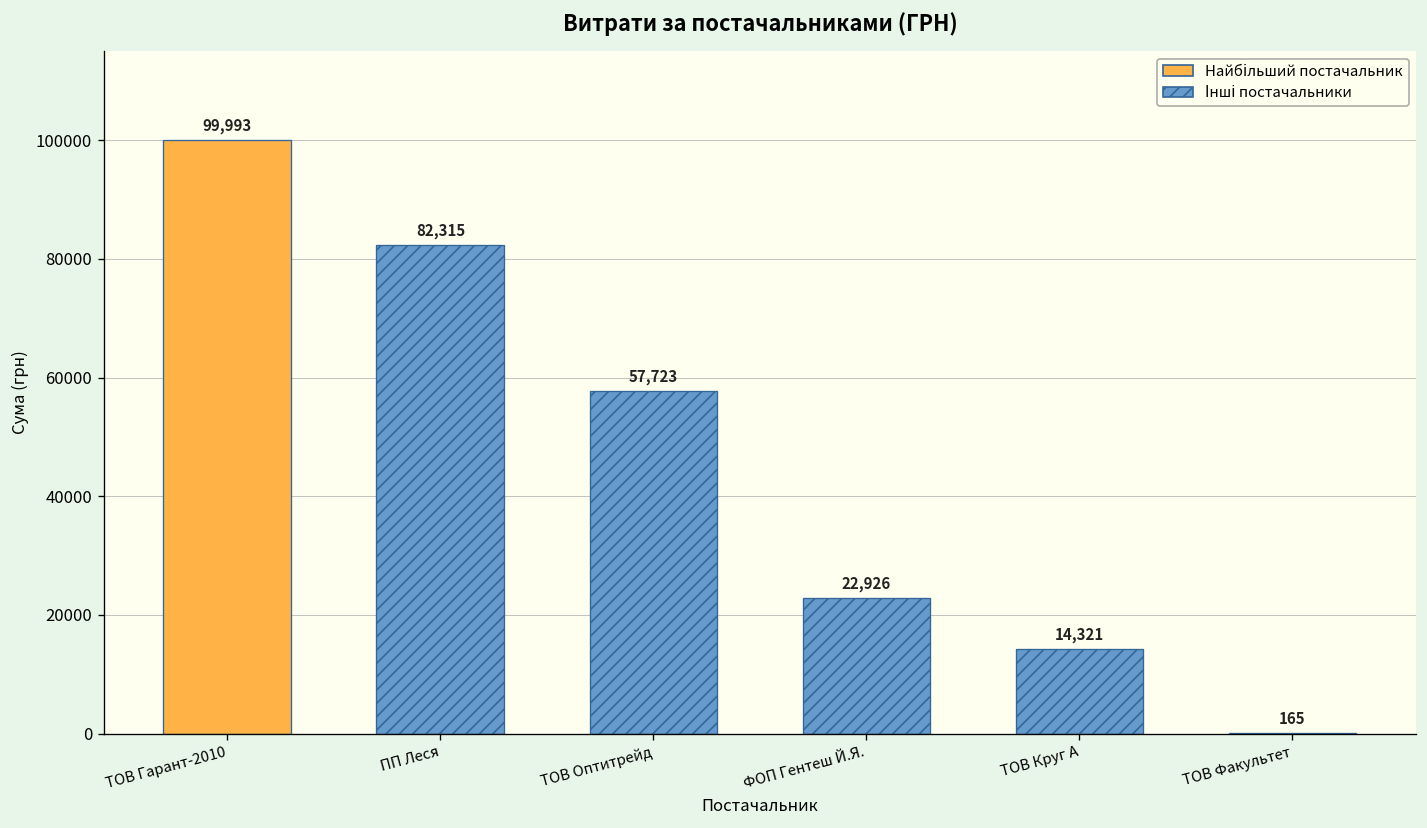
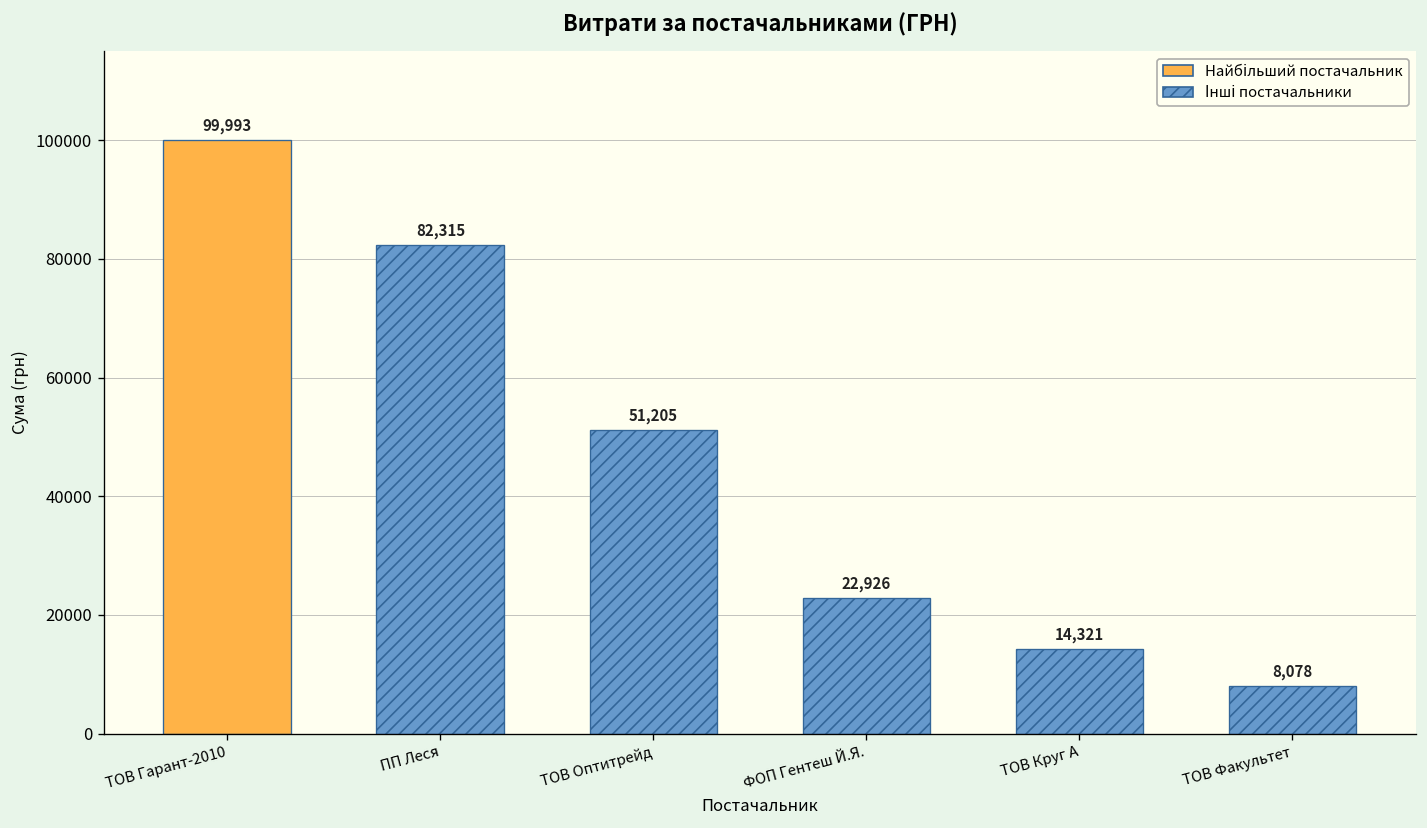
ТОВ Оптитрейд: 57,723 -> 51,205
ТОВ Факультет: 165 -> 8,078
